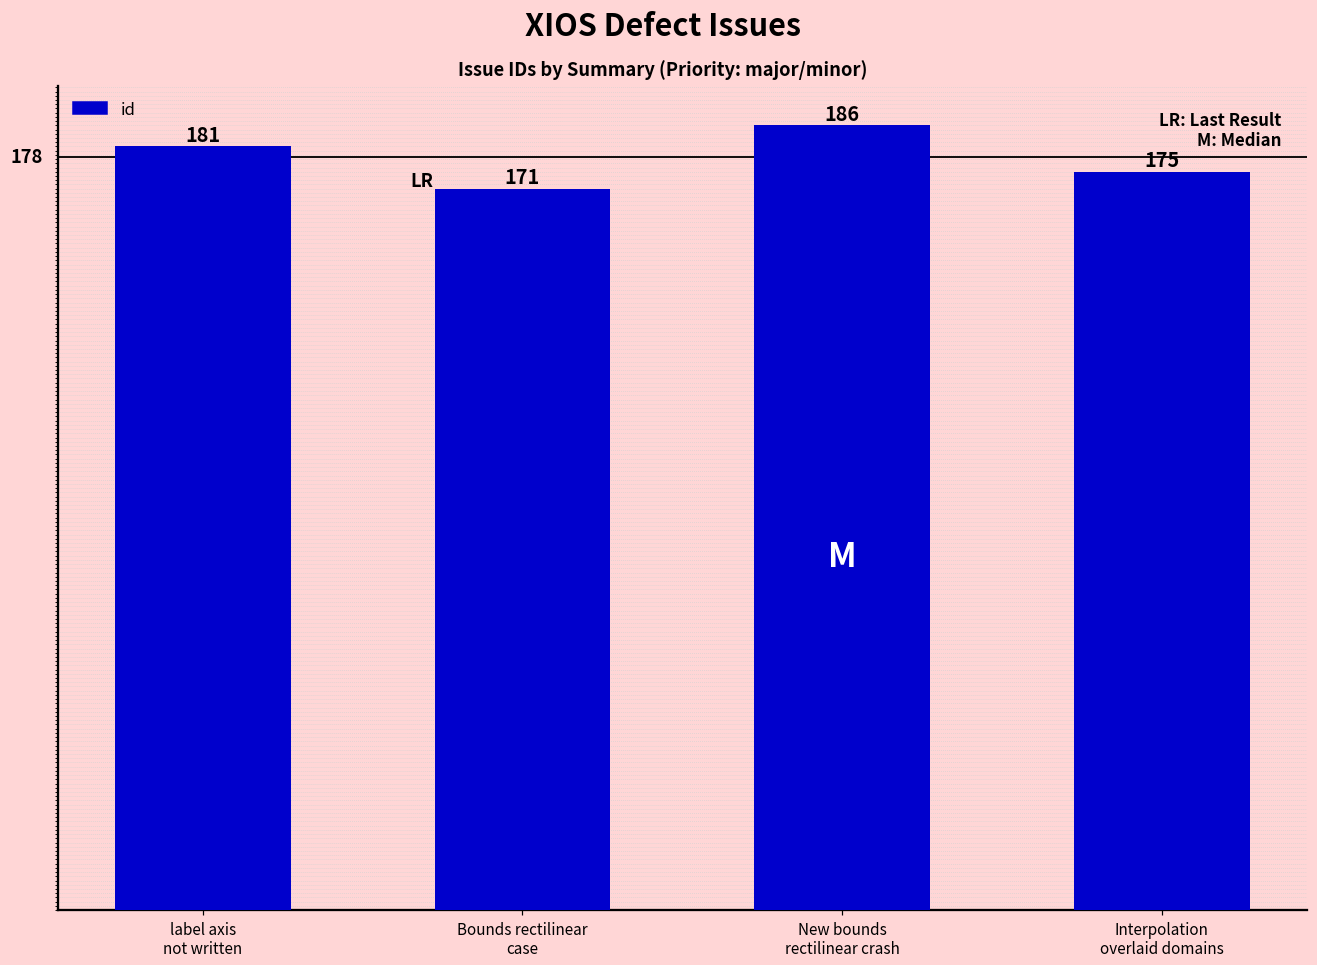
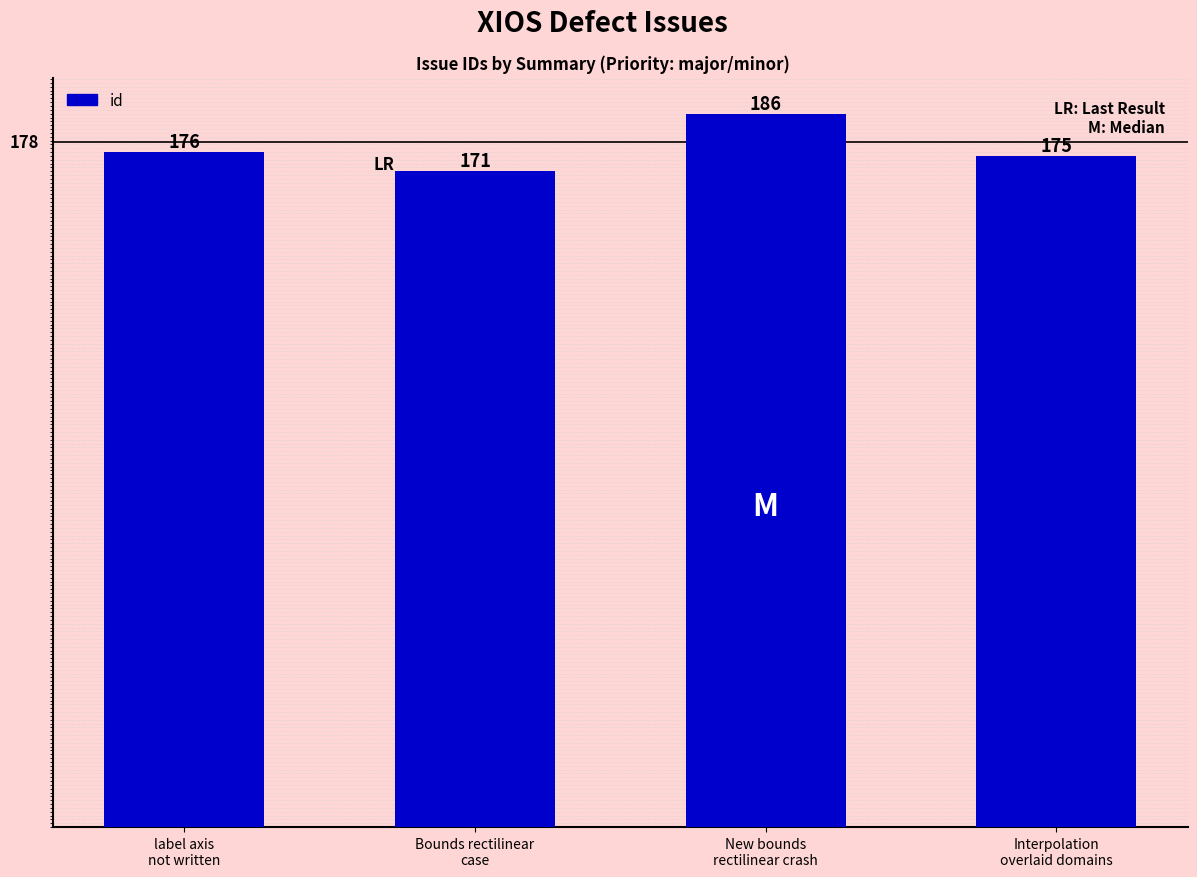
label axis not written: 181 -> 176
